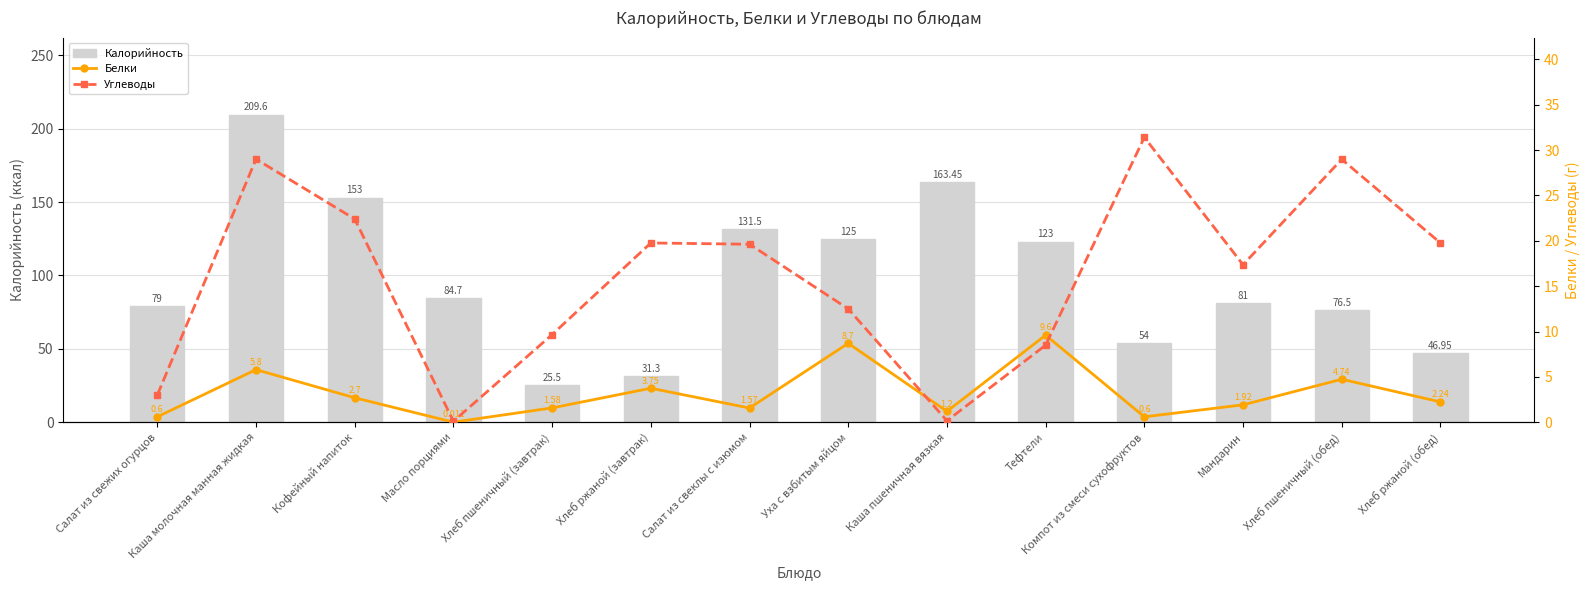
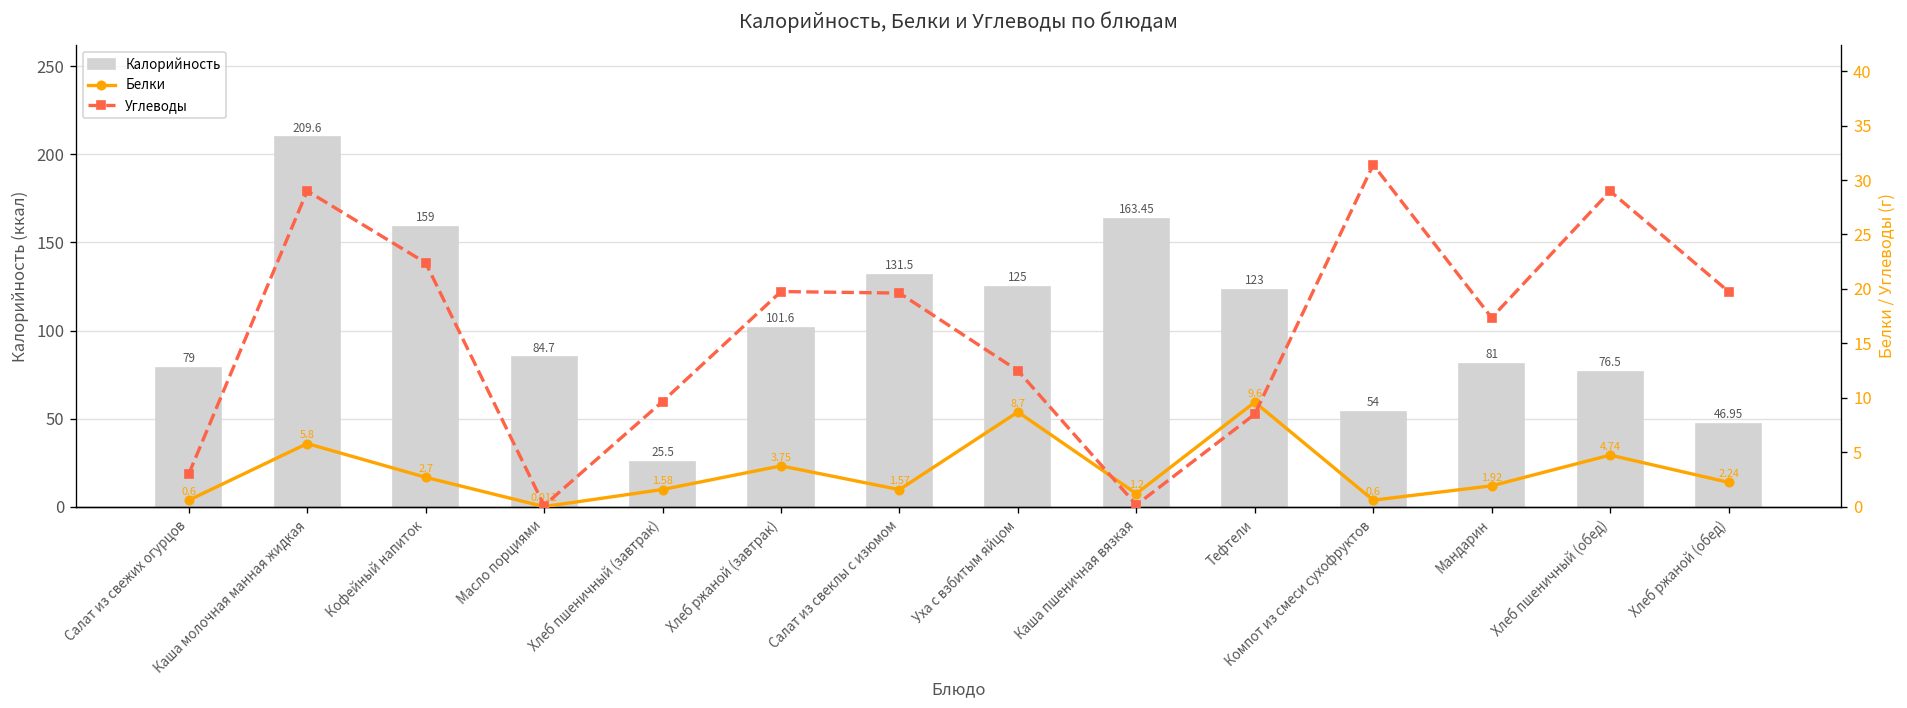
Калорийность, Кофейный напиток: 153 -> 159
Калорийность, Хлеб ржаной (завтрак): 31.3 -> 101.6
